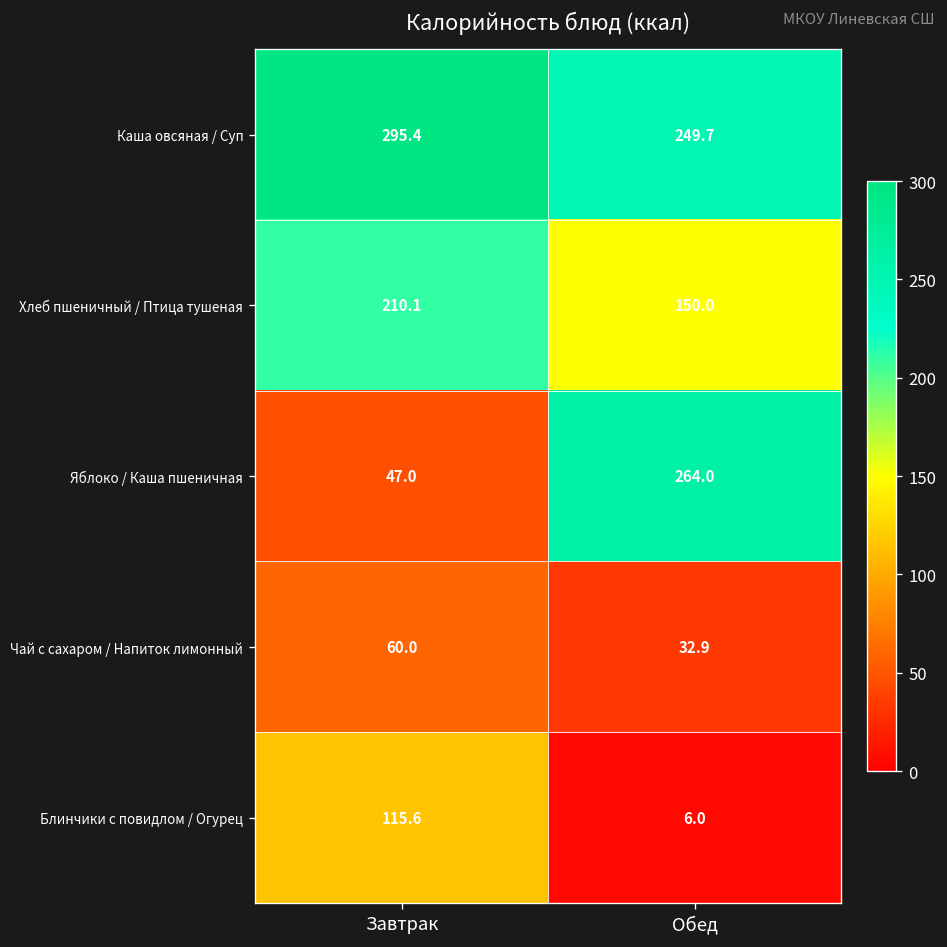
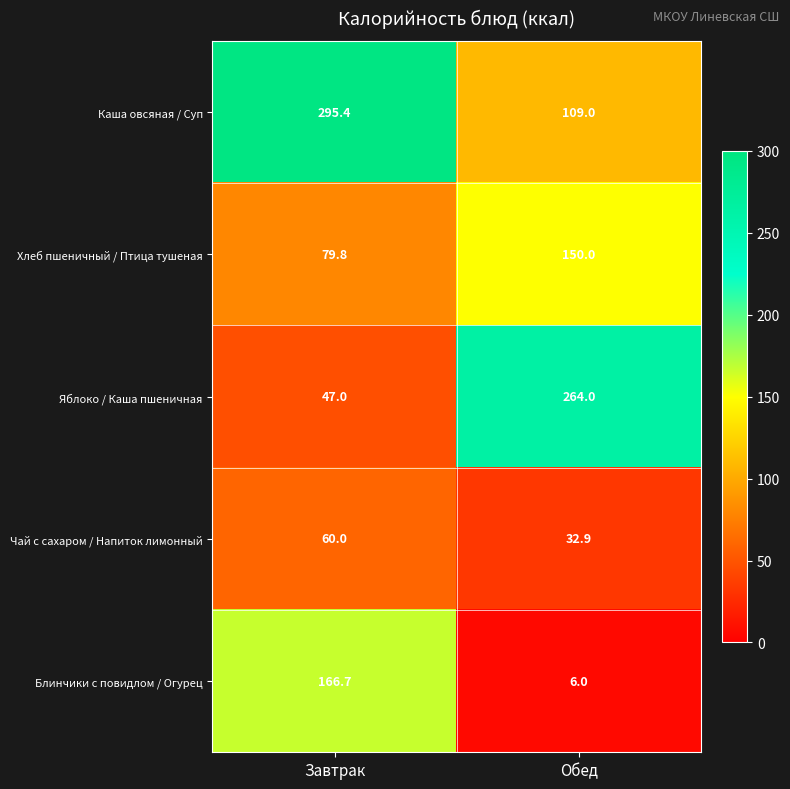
Каша овсяная / Суп, Обед: 249.7 -> 109.0
Хлеб пшеничный / Птица тушеная, Завтрак: 210.1 -> 79.8
Блинчики с повидлом / Огурец, Завтрак: 115.6 -> 166.7
